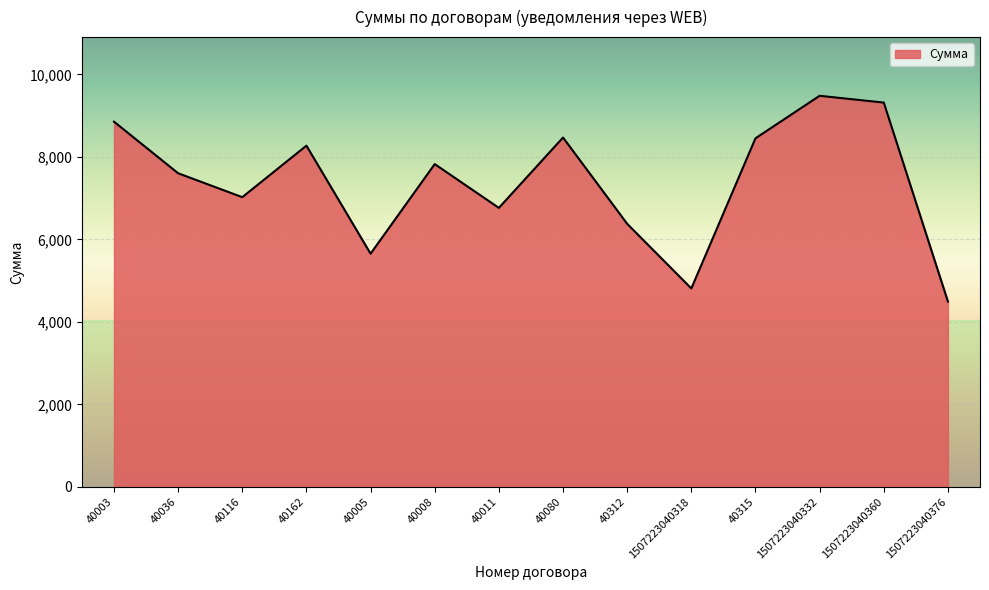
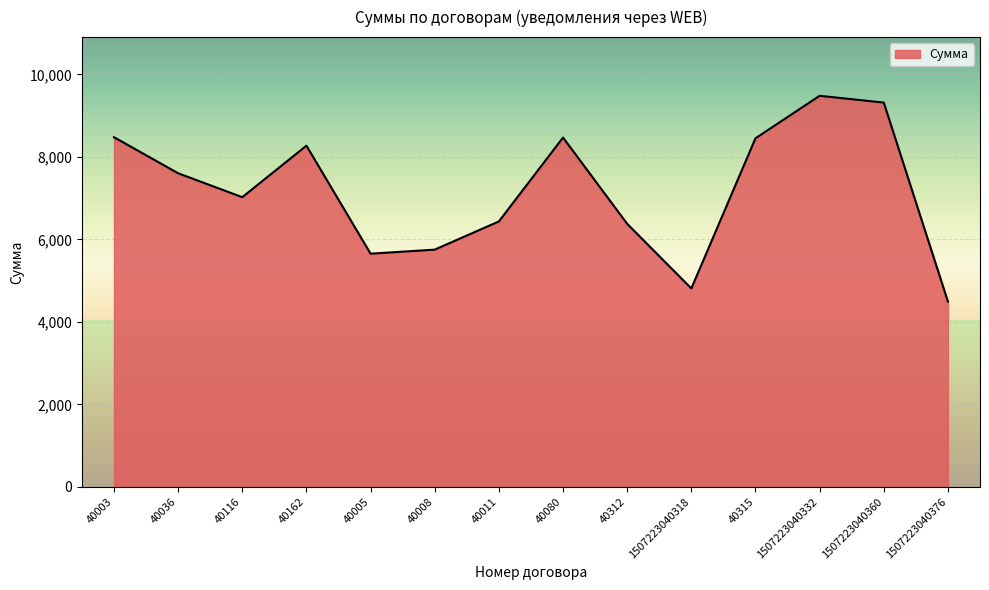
40003: 8,900 -> 8,500
40008: 7,800 -> 5,800
40011: 6,800 -> 6,400
